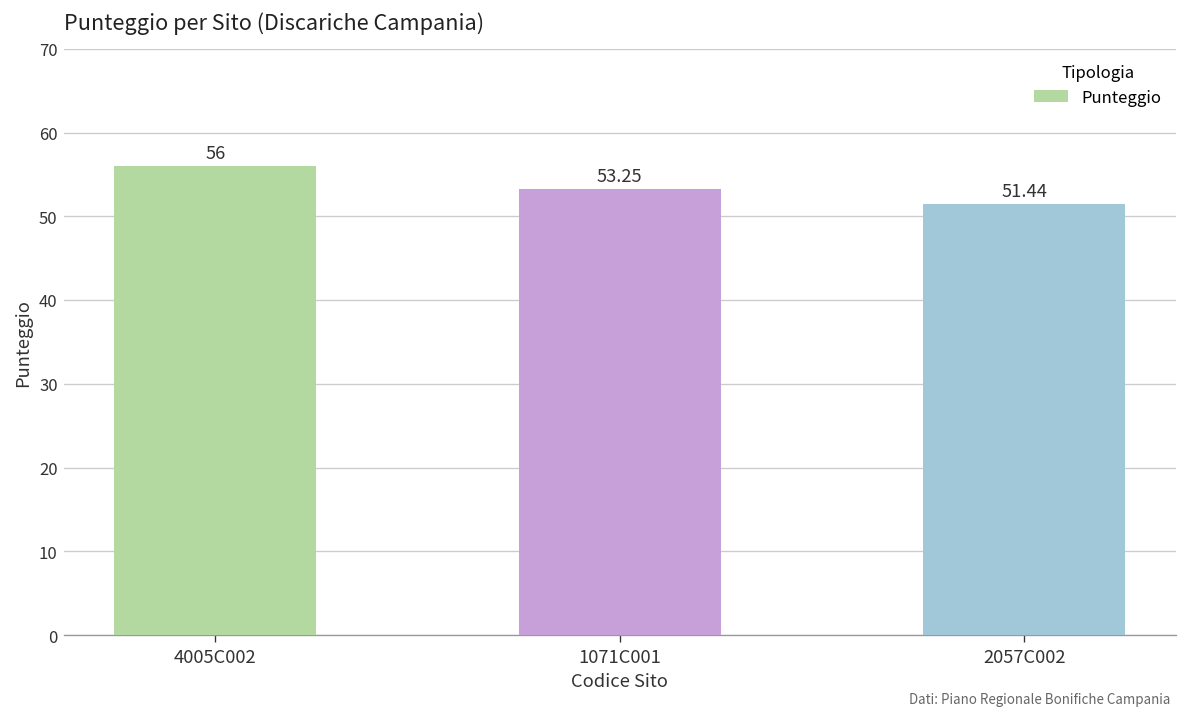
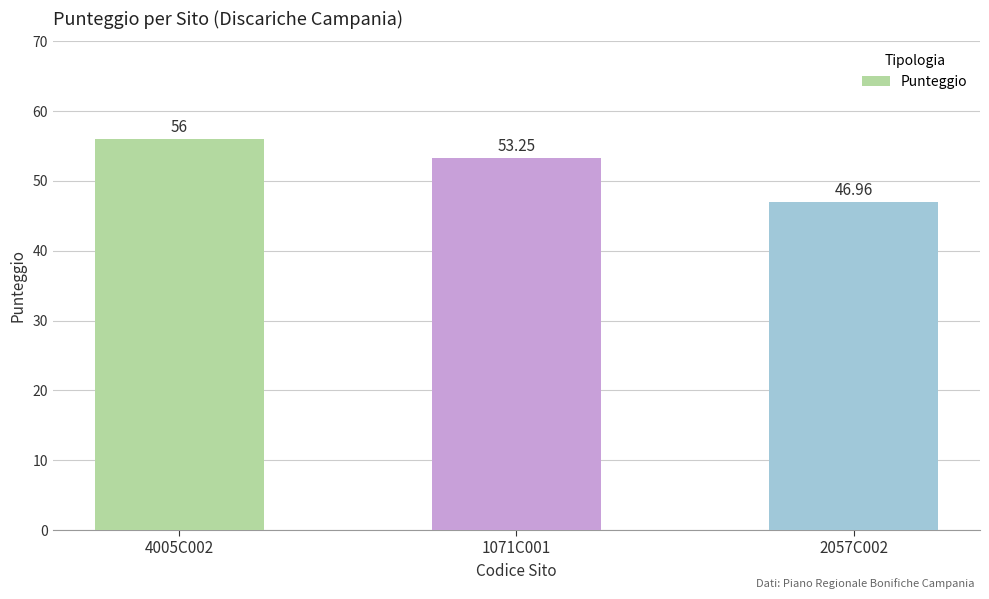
2057C002: 51.44 -> 46.96
